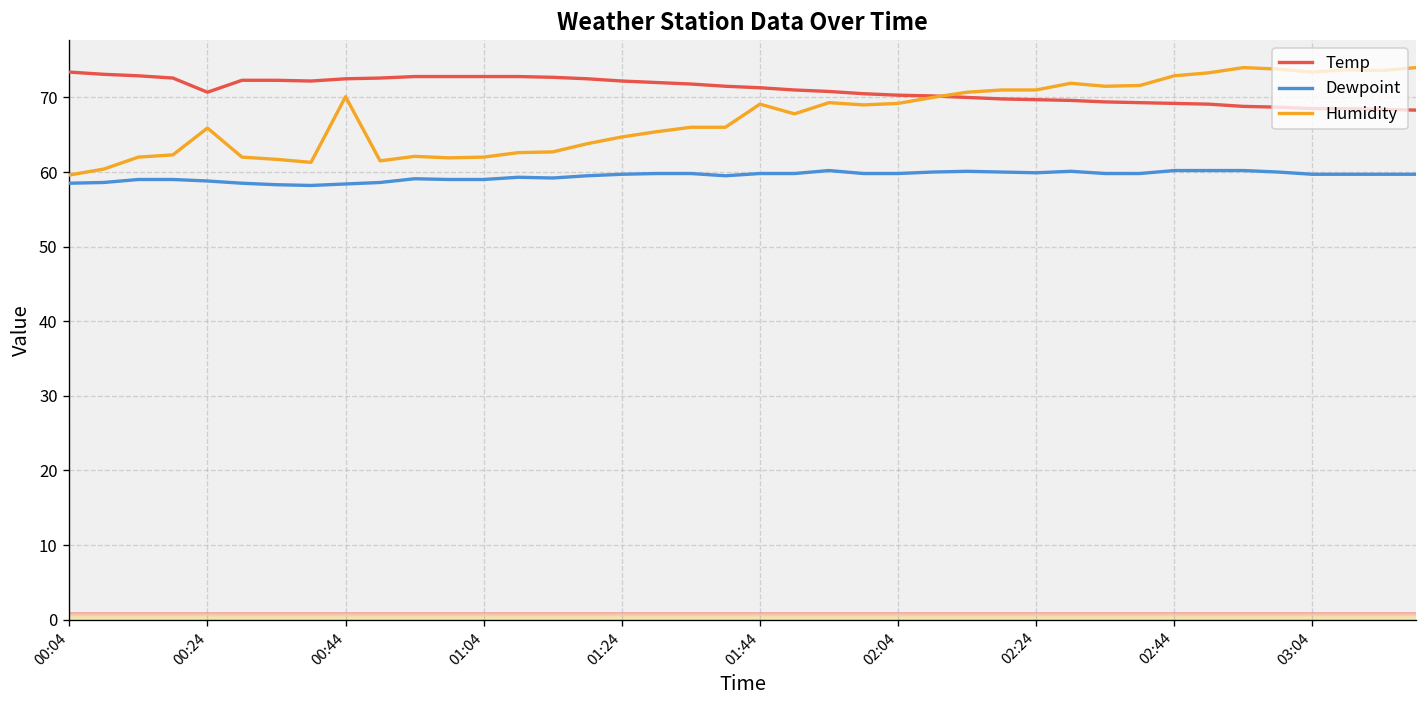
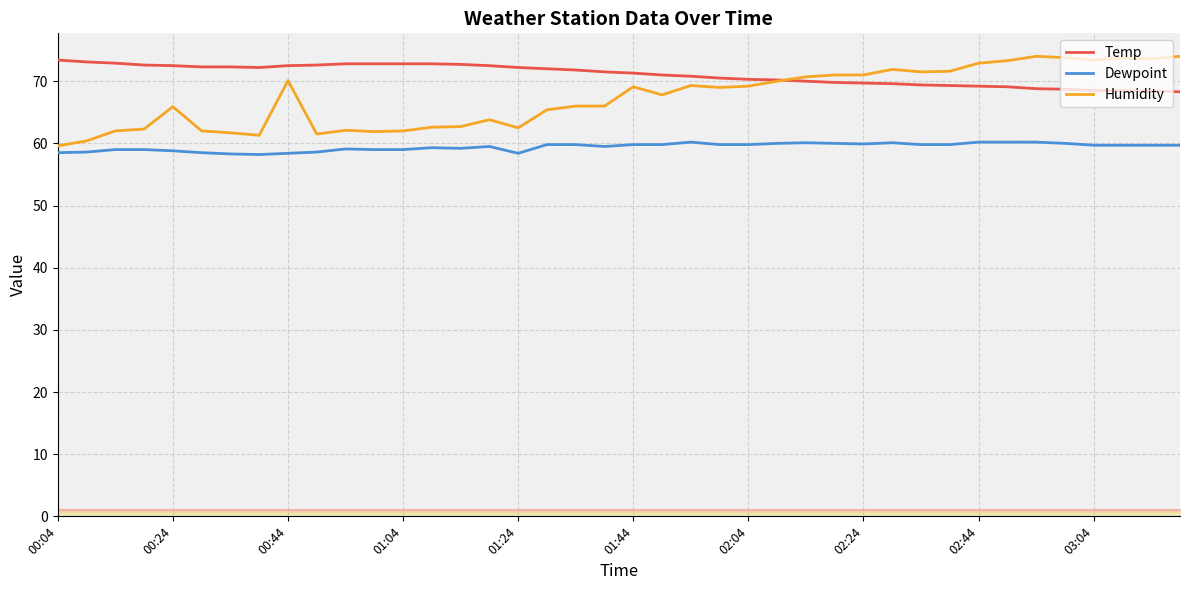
Temp, 00:24: 71 -> 73
Dewpoint, 01:24: 60 -> 58
Humidity, 01:24: 65 -> 63
